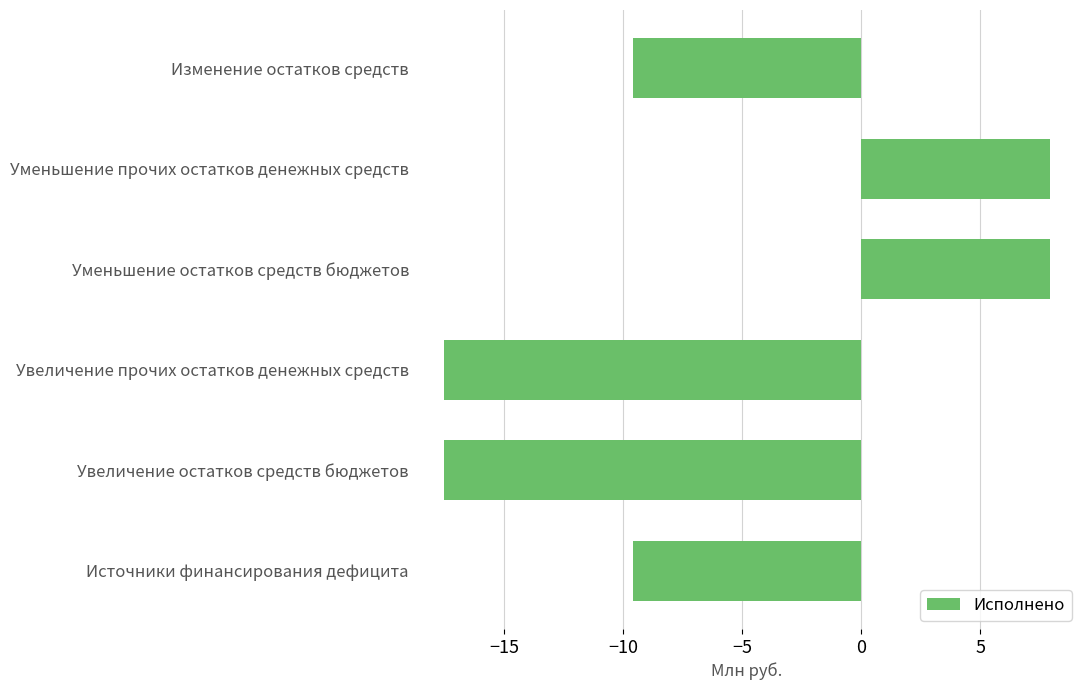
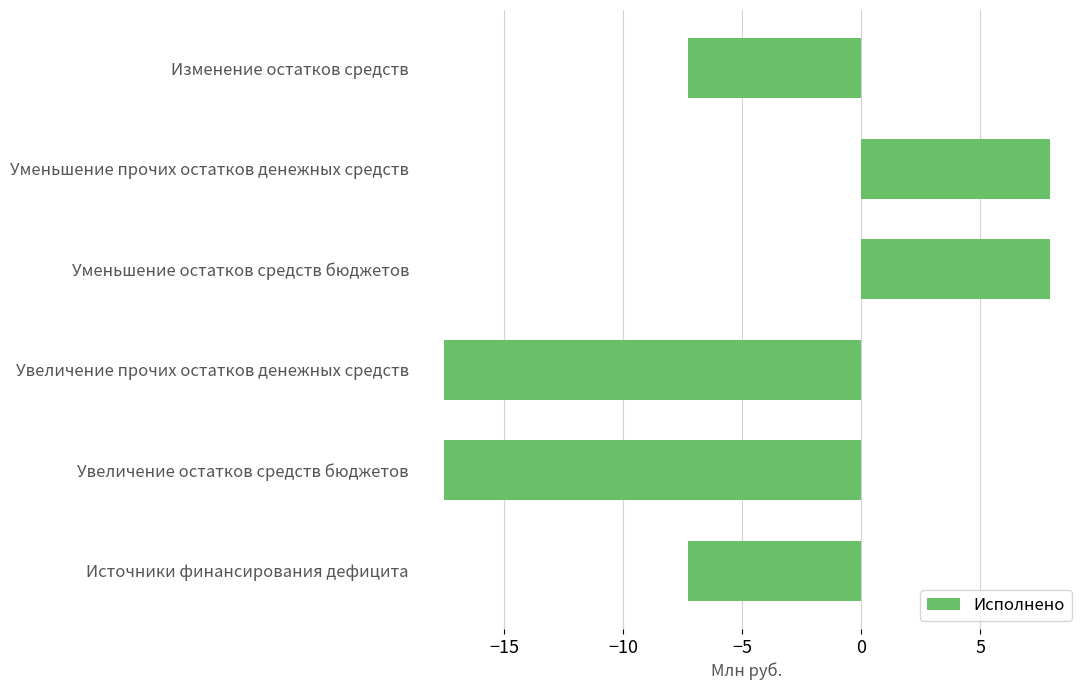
Изменение остатков средств: -9.6 -> -7.3
Источники финансирования дефицита: -9.6 -> -7.3
